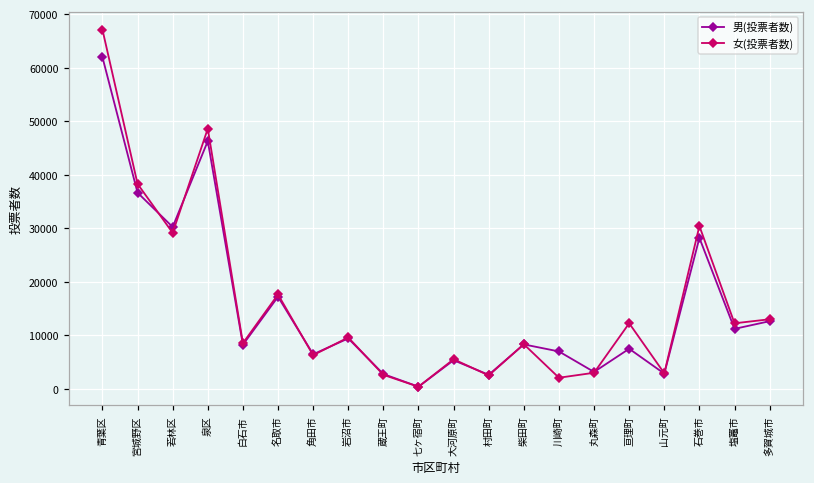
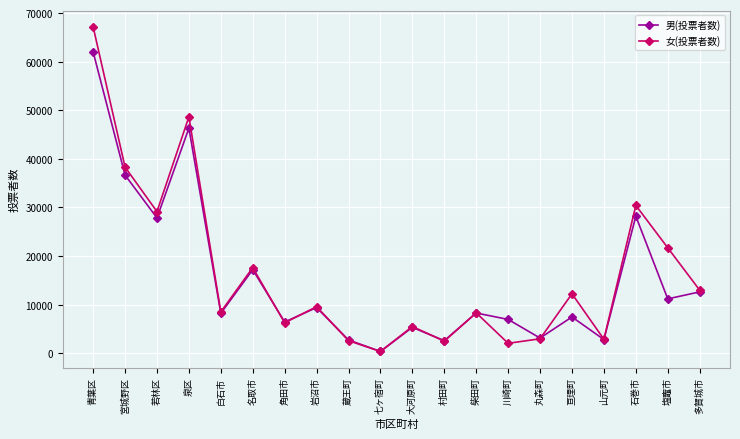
男(投票者数), 若林区: 30000 -> 28000
女(投票者数), 塩竈市: 12000 -> 22000
